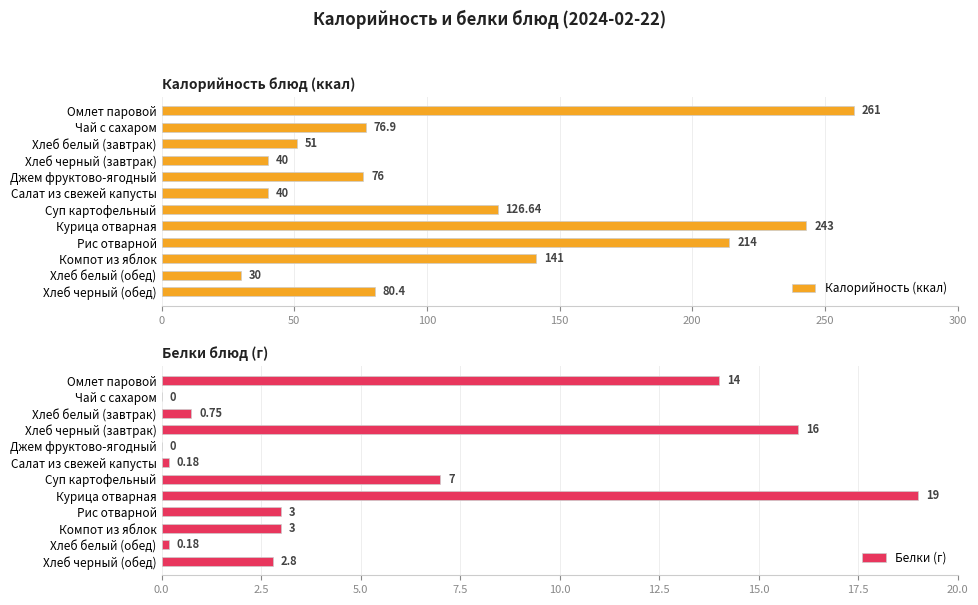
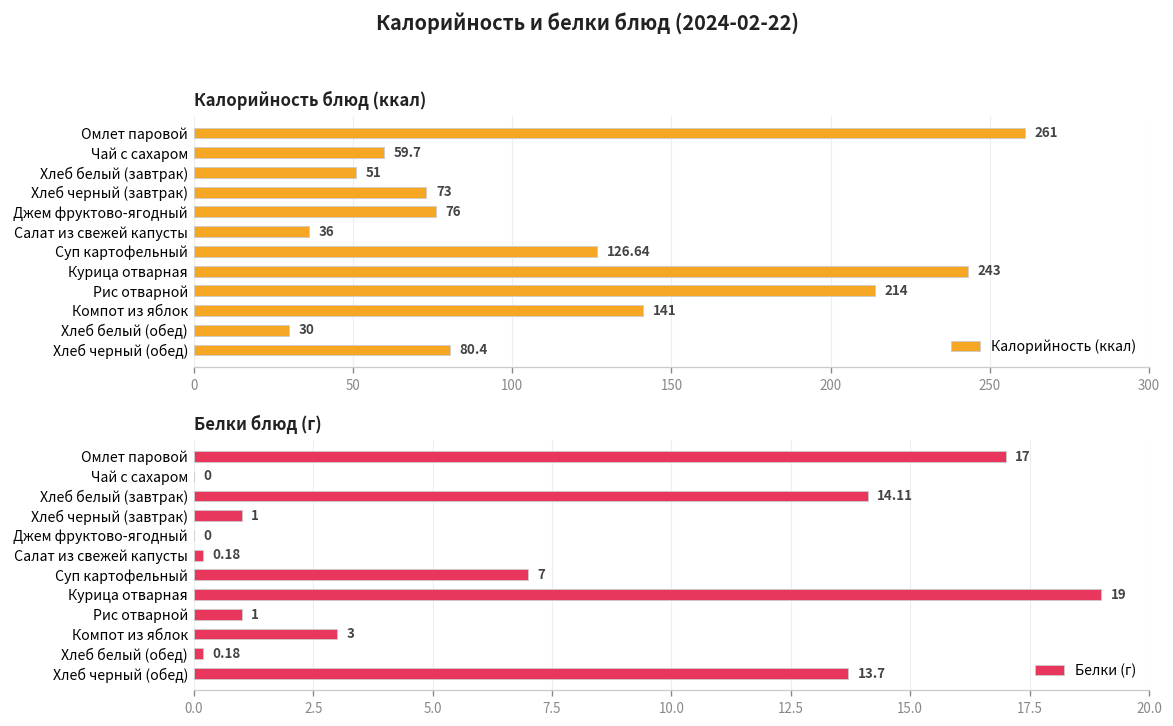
Калорийность блюд (ккал), Чай с сахаром: 76.9 -> 59.7
Калорийность блюд (ккал), Хлеб черный (завтрак): 40 -> 73
Калорийность блюд (ккал), Салат из свежей капусты: 40 -> 36
Белки блюд (г), Омлет паровой: 14 -> 17
Белки блюд (г), Хлеб белый (завтрак): 0.75 -> 14.11
Белки блюд (г), Хлеб черный (завтрак): 16 -> 1
Белки блюд (г), Рис отварной: 3 -> 1
Белки блюд (г), Хлеб черный (обед): 2.8 -> 13.7
